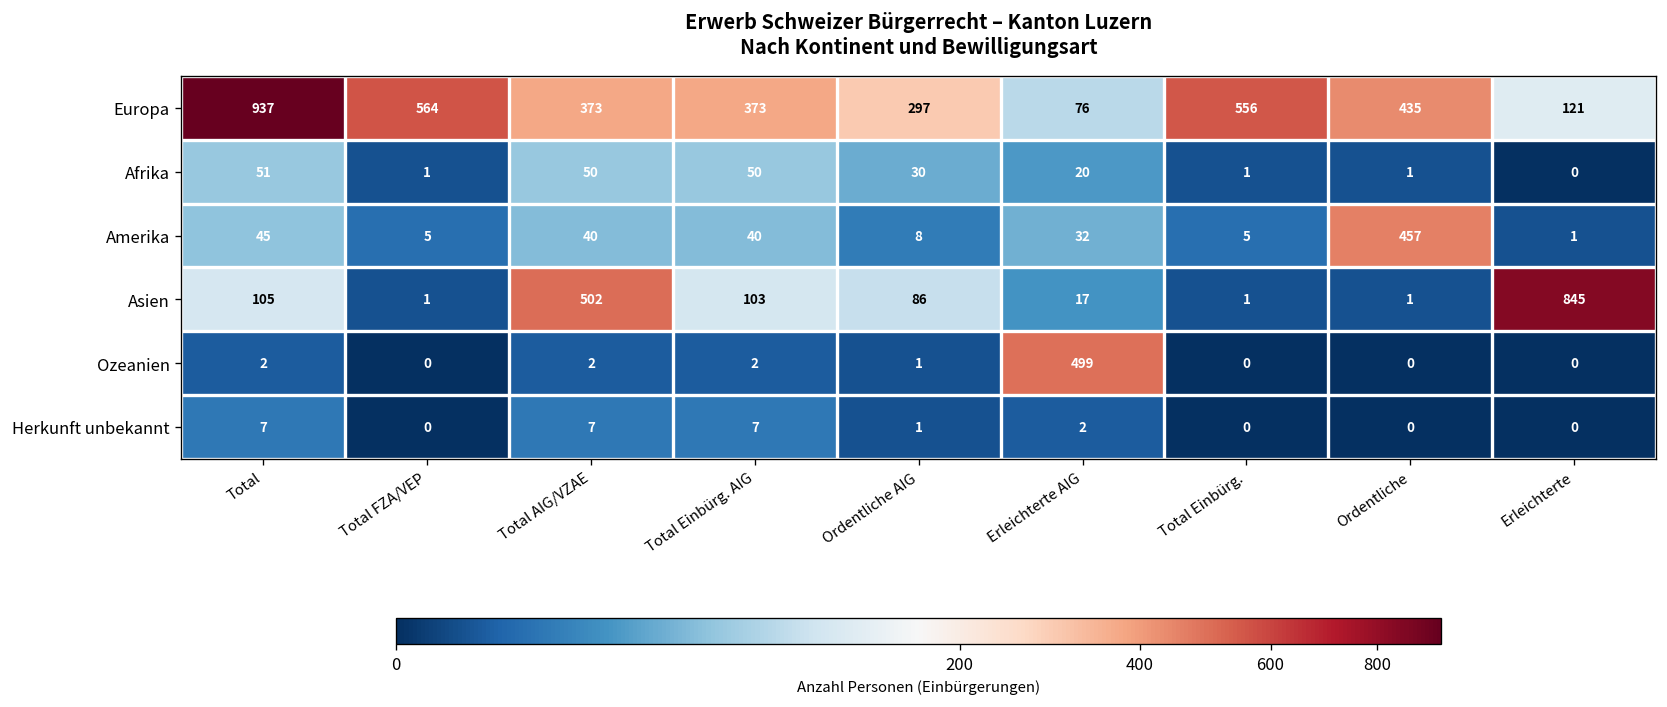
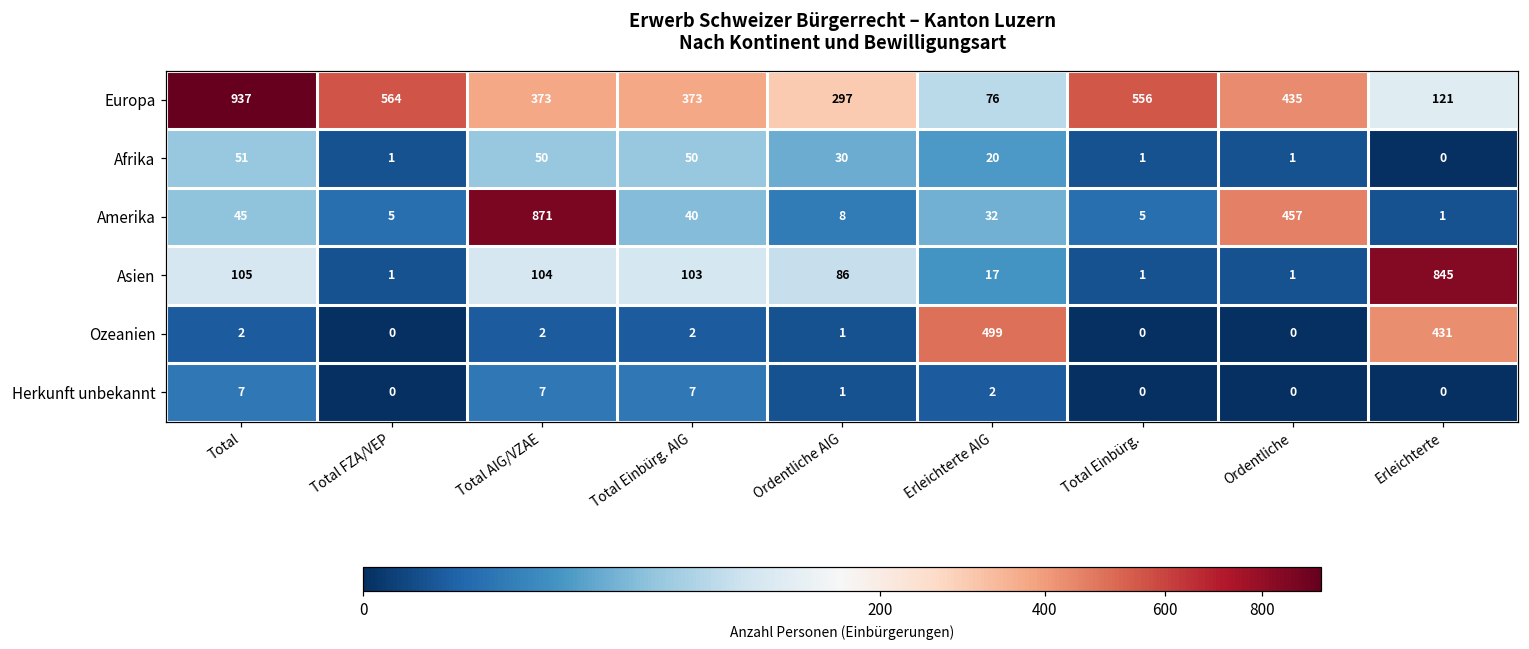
Amerika, Total AIG/VZAE: 40 -> 871
Asien, Total AIG/VZAE: 502 -> 104
Ozeanien, Erleichterte: 0 -> 431
